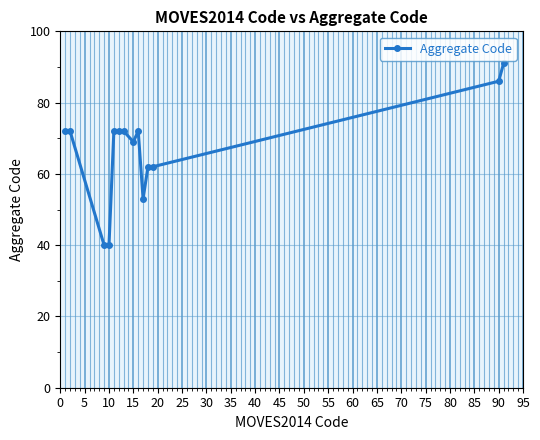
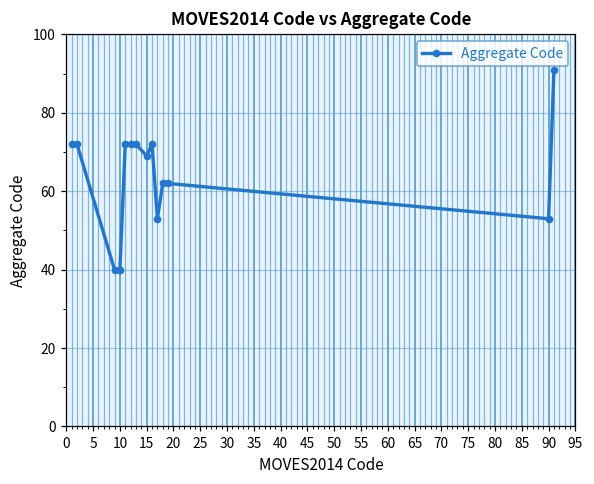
90: 86 -> 53
